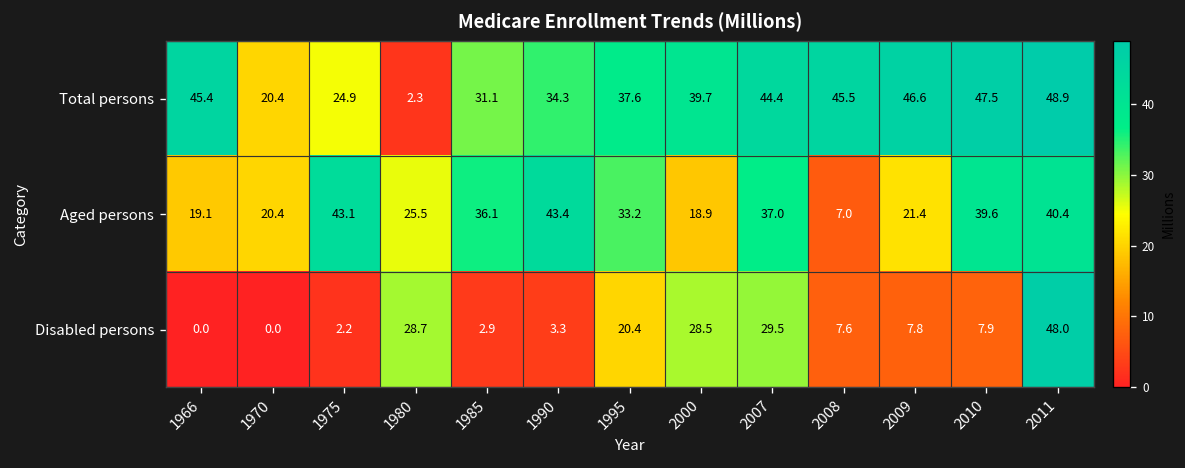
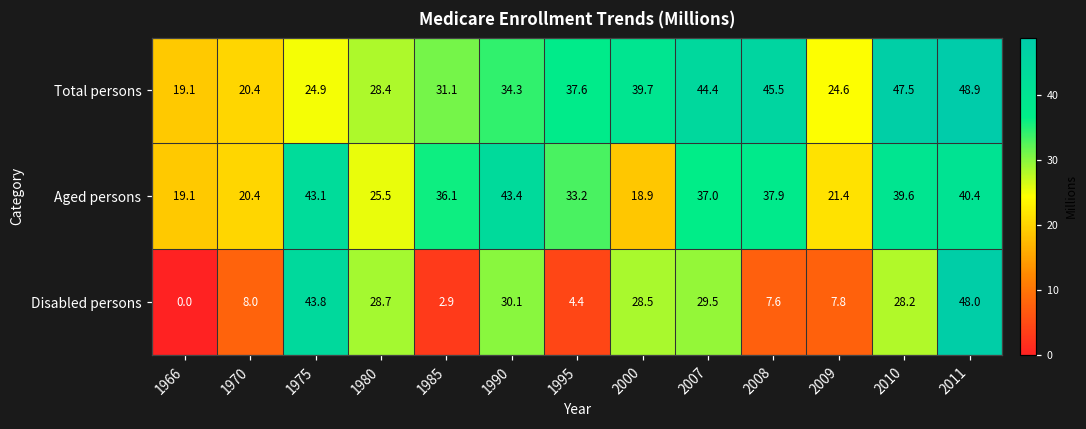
Total persons, 1966: 45.4 -> 19.1
Total persons, 1980: 2.3 -> 28.4
Total persons, 2009: 46.6 -> 24.6
Aged persons, 2008: 7.0 -> 37.9
Disabled persons, 1970: 0.0 -> 8.0
Disabled persons, 1975: 2.2 -> 43.8
Disabled persons, 1990: 3.3 -> 30.1
Disabled persons, 1995: 20.4 -> 4.4
Disabled persons, 2010: 7.9 -> 28.2
